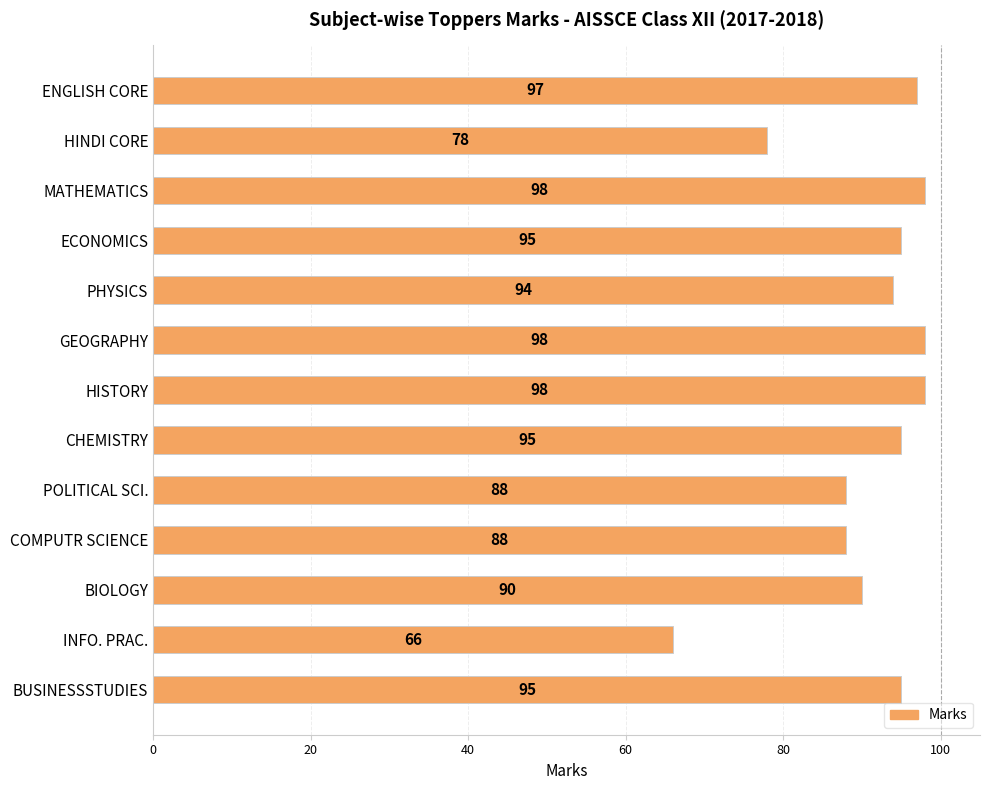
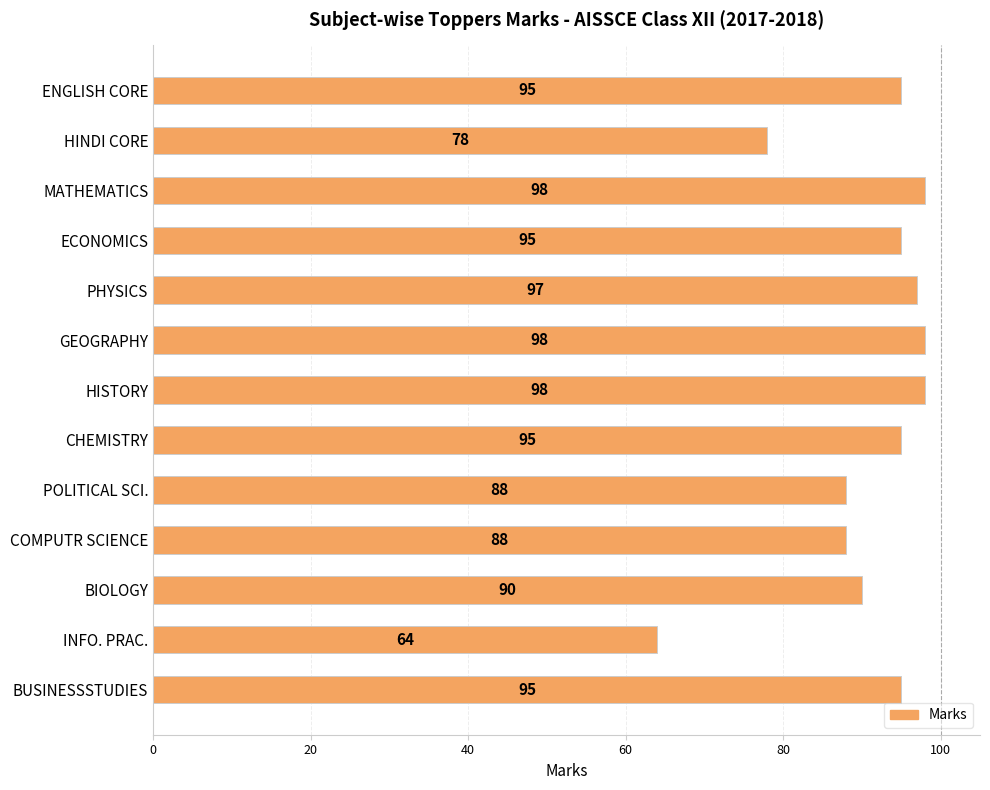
ENGLISH CORE: 97 -> 95
PHYSICS: 94 -> 97
INFO. PRAC.: 66 -> 64
